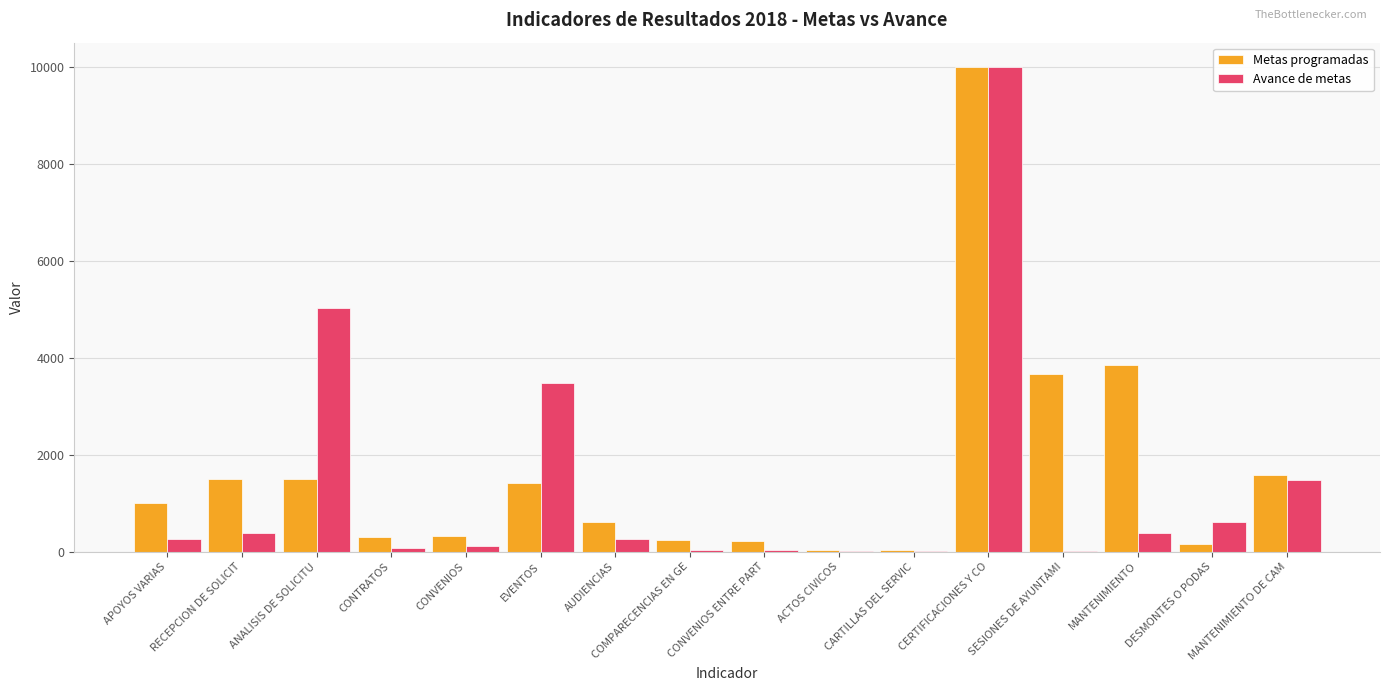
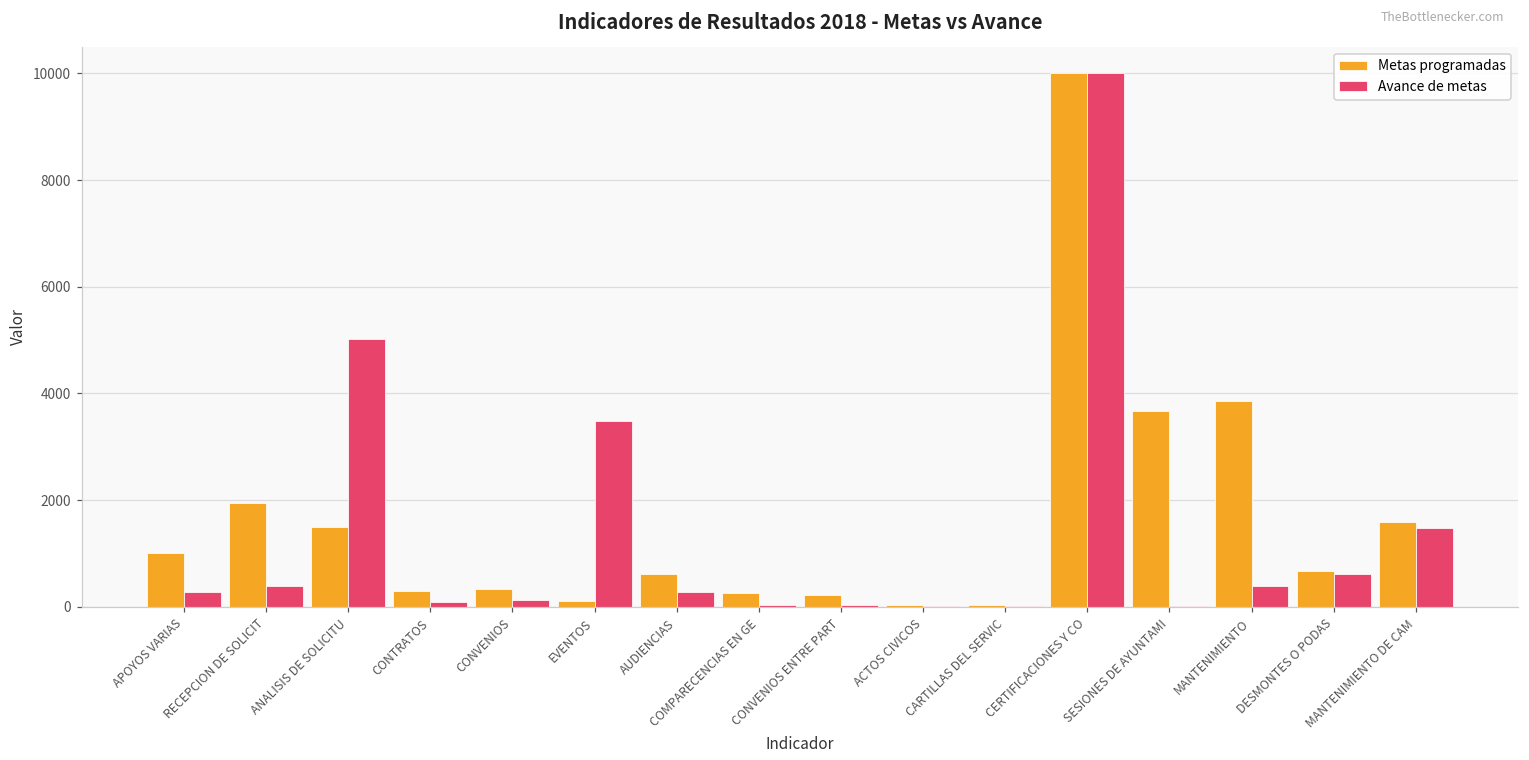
Metas programadas, RECEPCION DE SOLICIT: 1500 -> 2000
Metas programadas, EVENTOS: 1400 -> 100
Metas programadas, DESMONTES O PODAS: 200 -> 700
